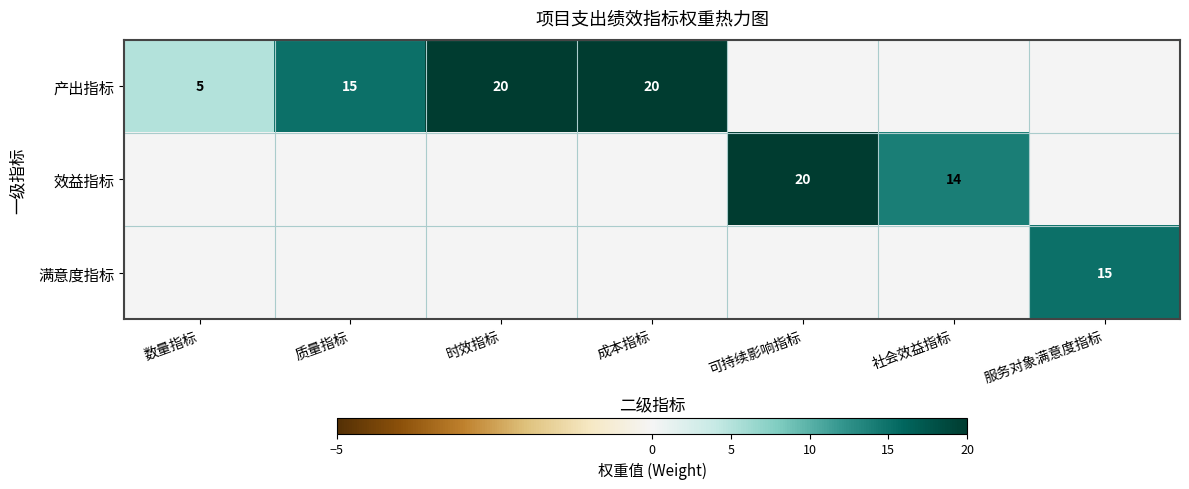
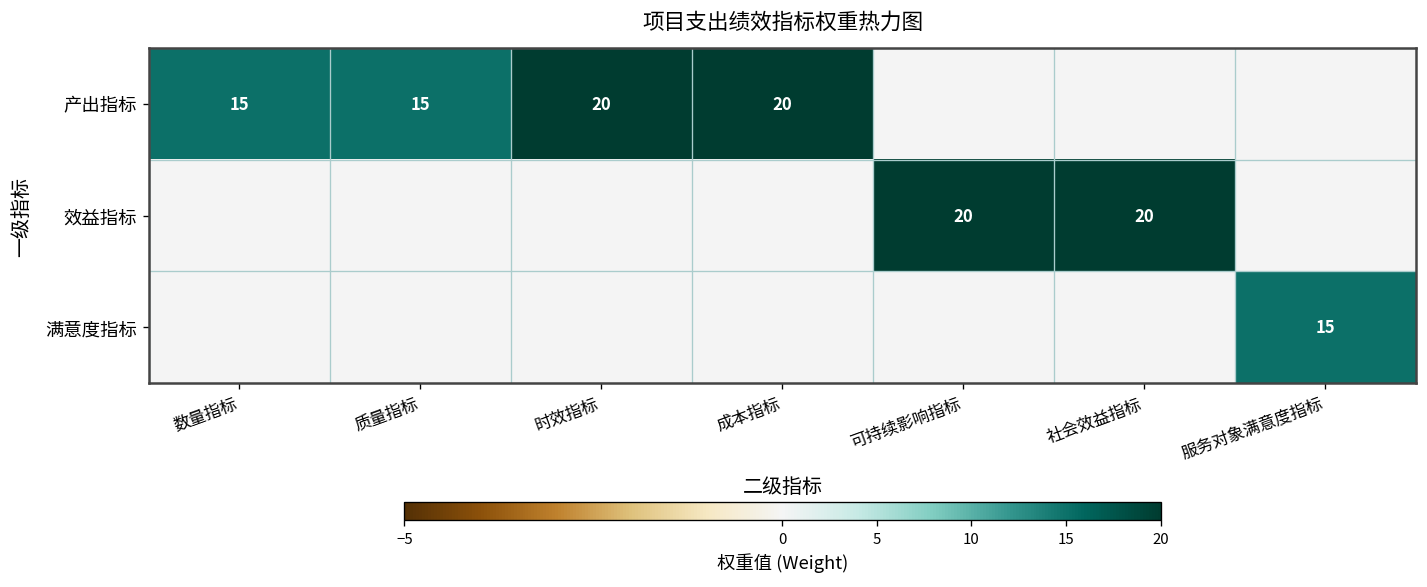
产出指标, 数量指标: 5 -> 15
效益指标, 社会效益指标: 14 -> 20
